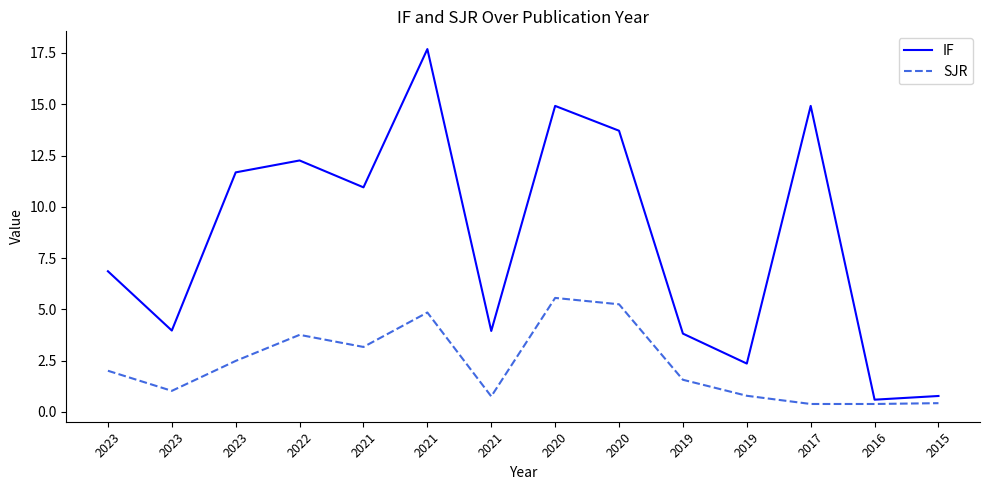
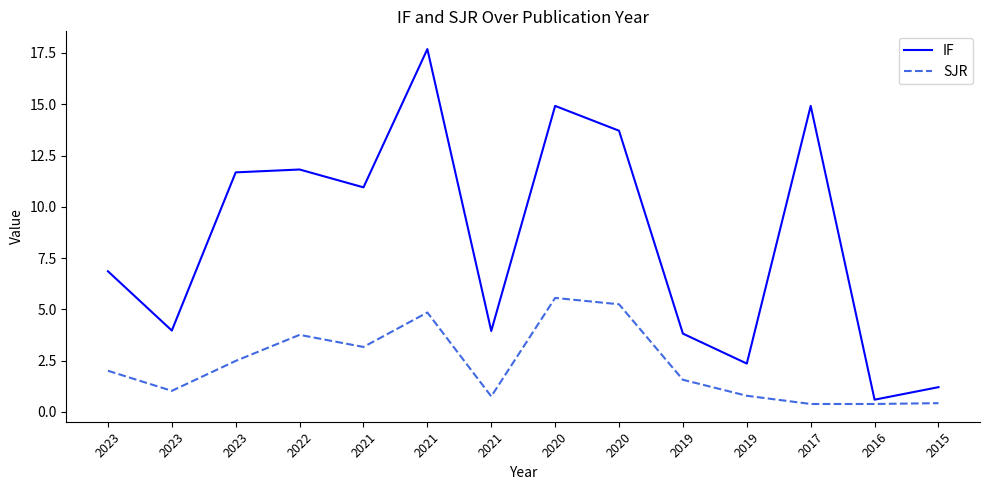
IF, 2022: 12.3 -> 11.8
IF, 2015: 0.8 -> 1.2
